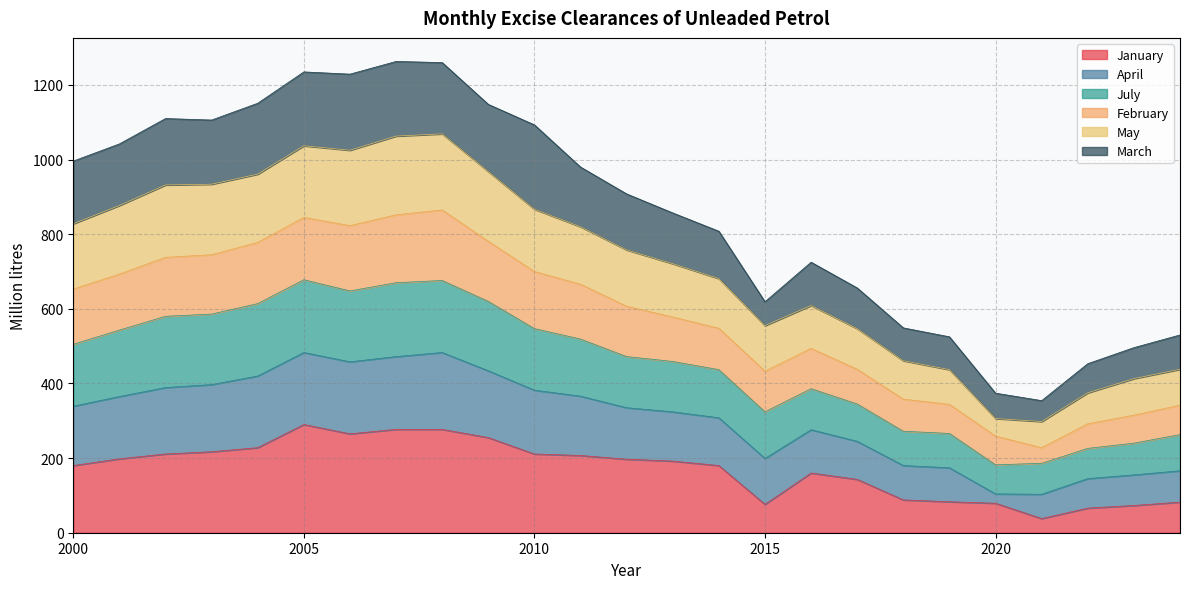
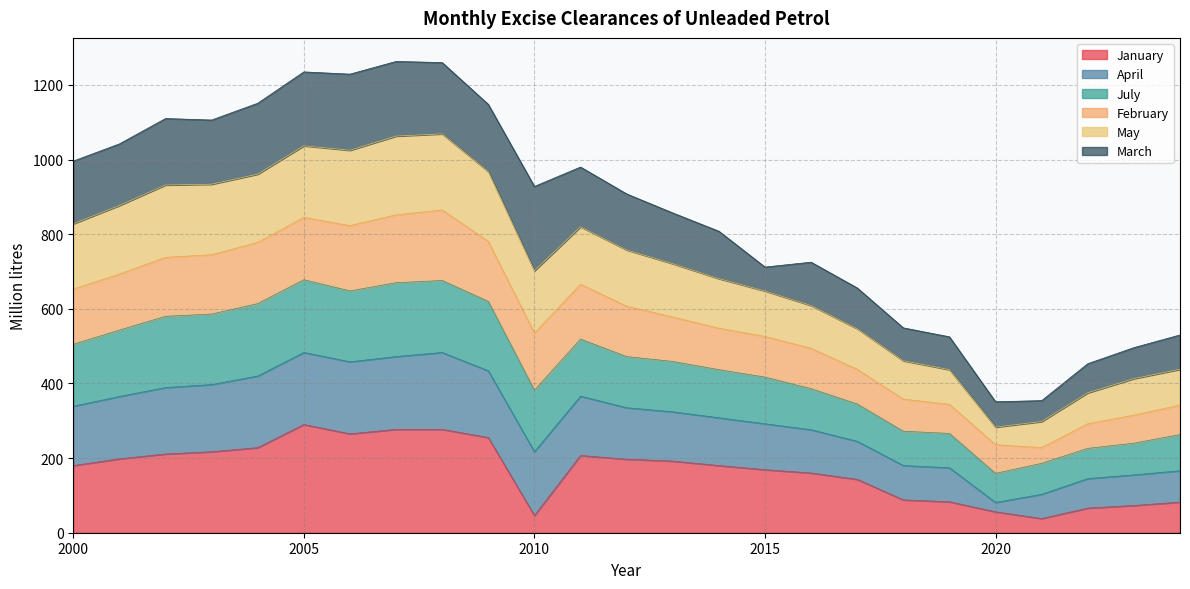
January, 2010: 210 -> 50
January, 2015: 80 -> 170
January, 2020: 80 -> 60
